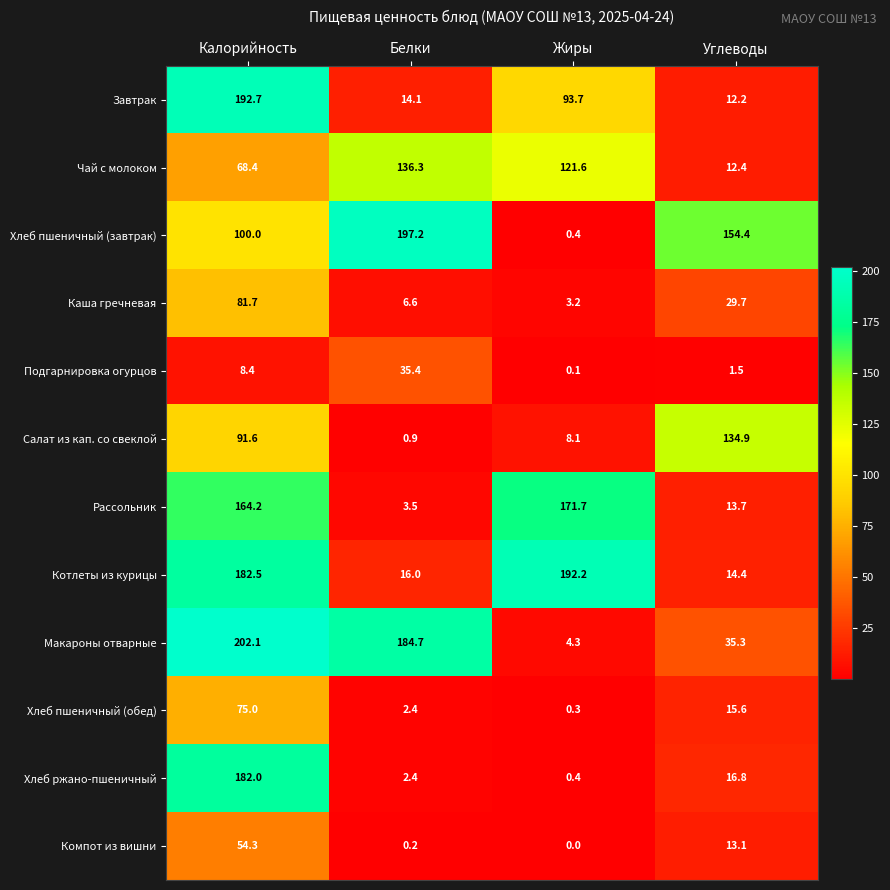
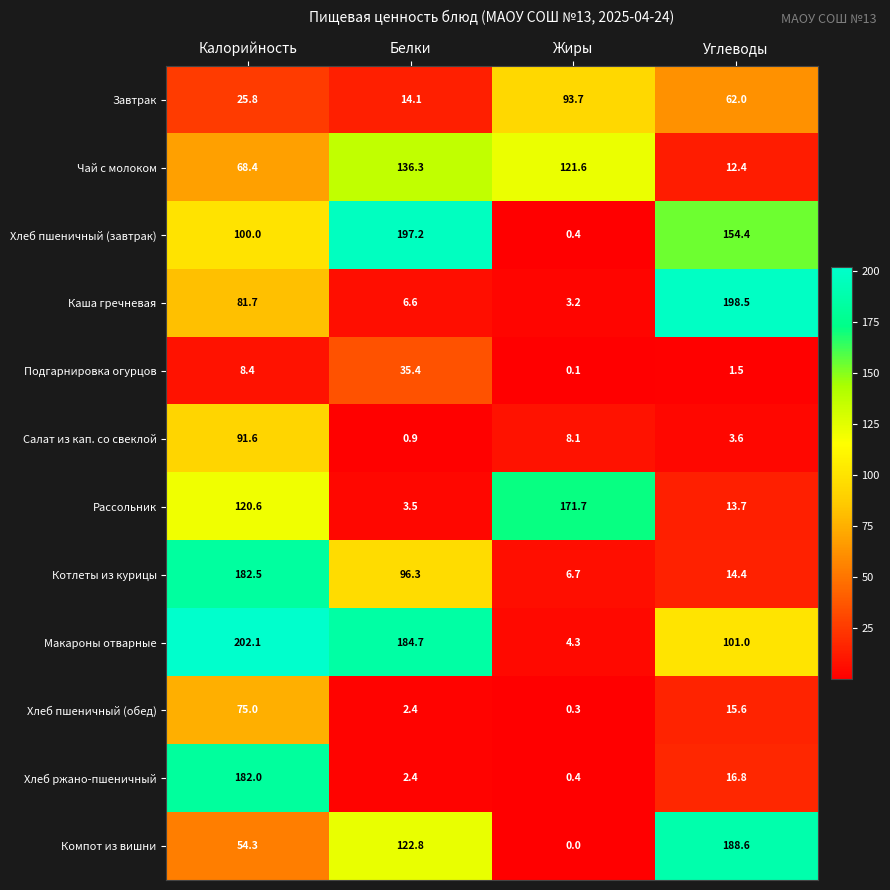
Завтрак, Калорийность: 192.7 -> 25.8
Завтрак, Углеводы: 12.2 -> 62.0
Каша гречневая, Углеводы: 29.7 -> 198.5
Салат из кап. со свеклой, Углеводы: 134.9 -> 3.6
Рассольник, Калорийность: 164.2 -> 120.6
Котлеты из курицы, Белки: 16.0 -> 96.3
Котлеты из курицы, Жиры: 192.2 -> 6.7
Макароны отварные, Углеводы: 35.3 -> 101.0
Компот из вишни, Белки: 0.2 -> 122.8
Компот из вишни, Углеводы: 13.1 -> 188.6
